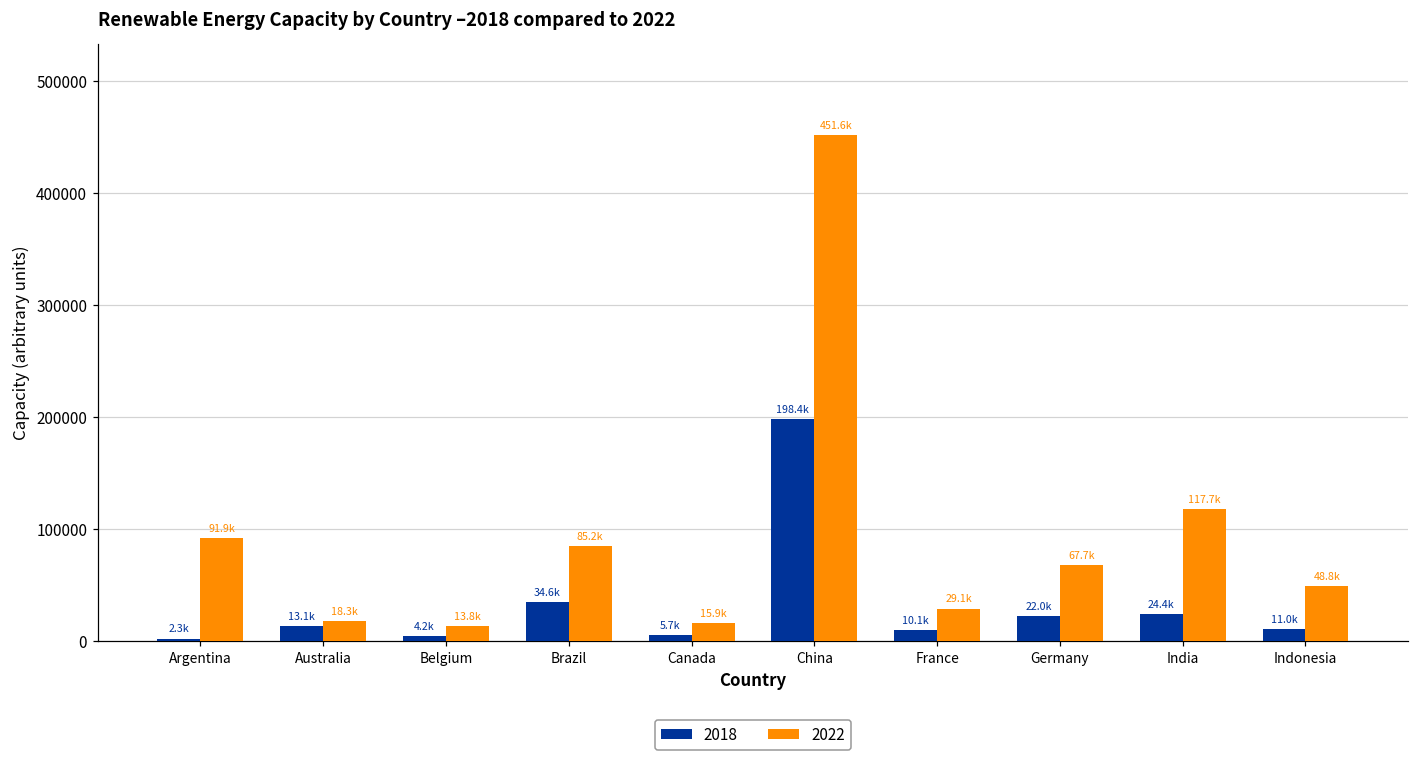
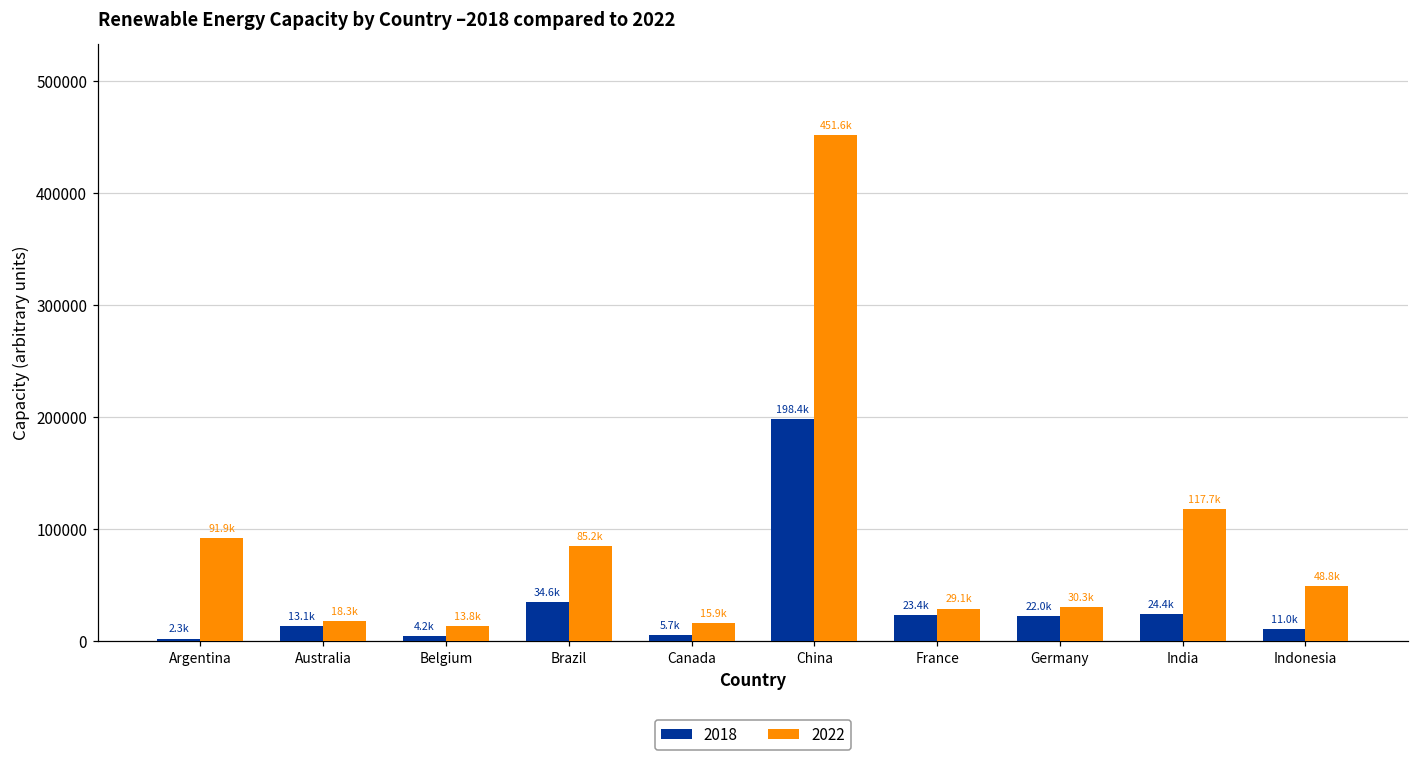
2018, France: 10.1k -> 23.4k
2022, Germany: 67.7k -> 30.3k
